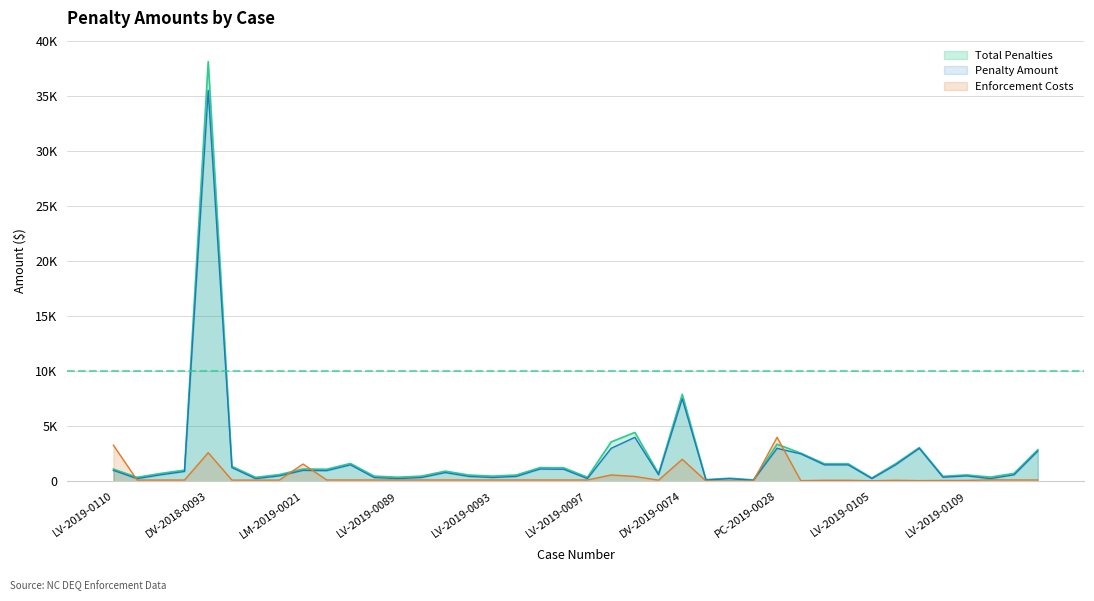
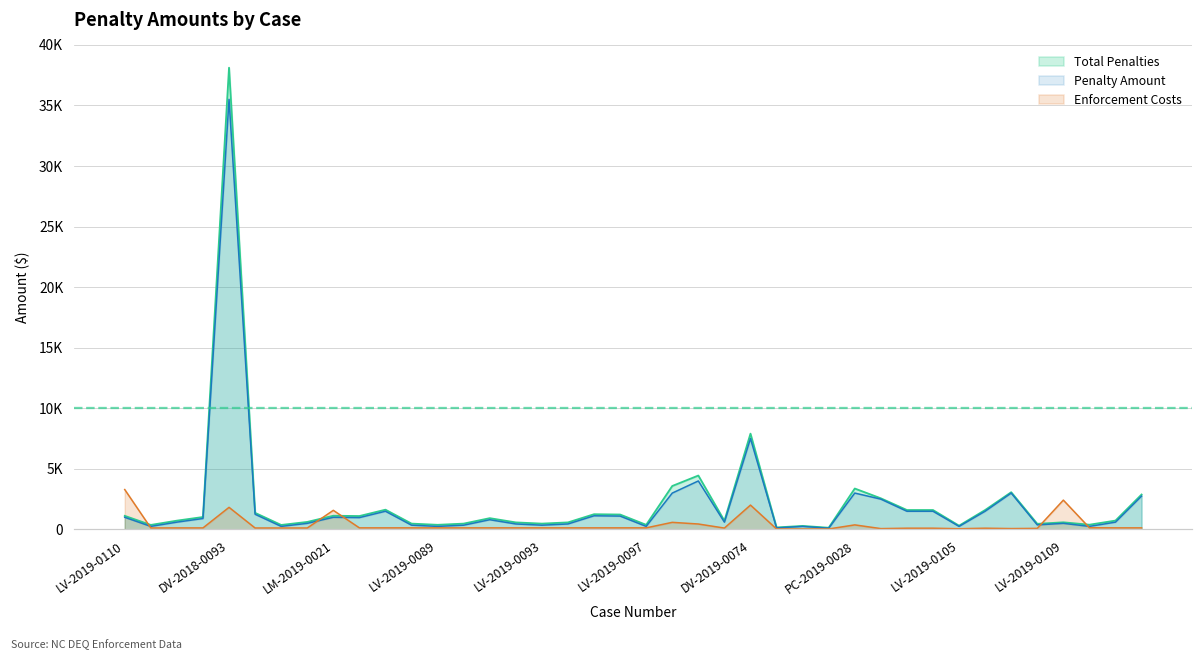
Enforcement Costs, DV-2018-0093: 2600 -> 1800
Enforcement Costs, PC-2019-0028: 4000 -> 400
Enforcement Costs, LV-2019-0109: 100 -> 2400
